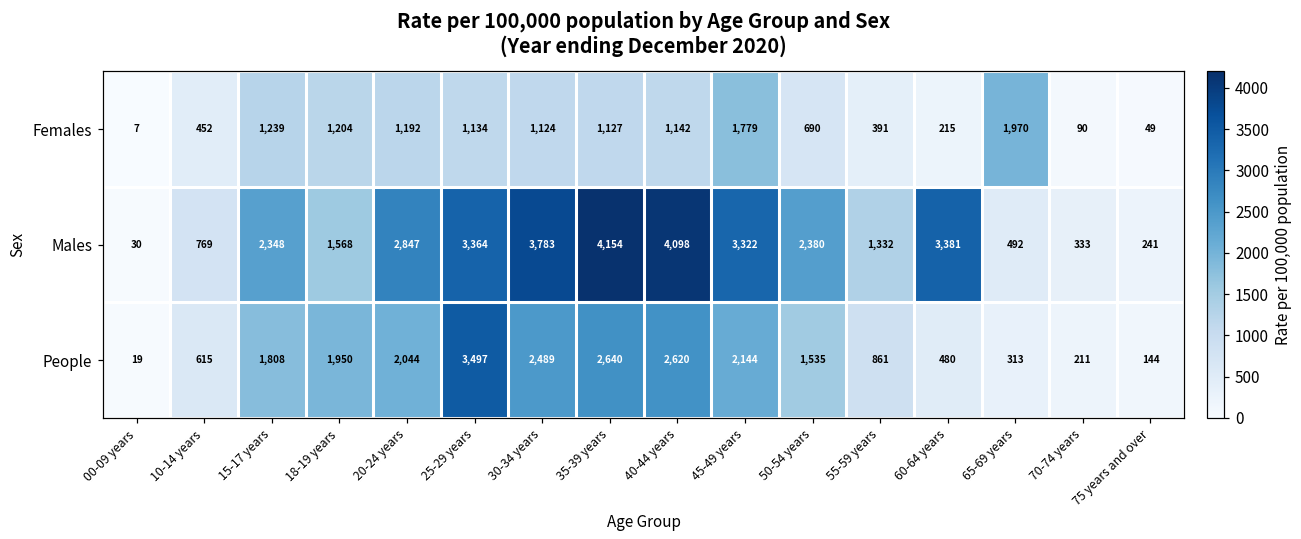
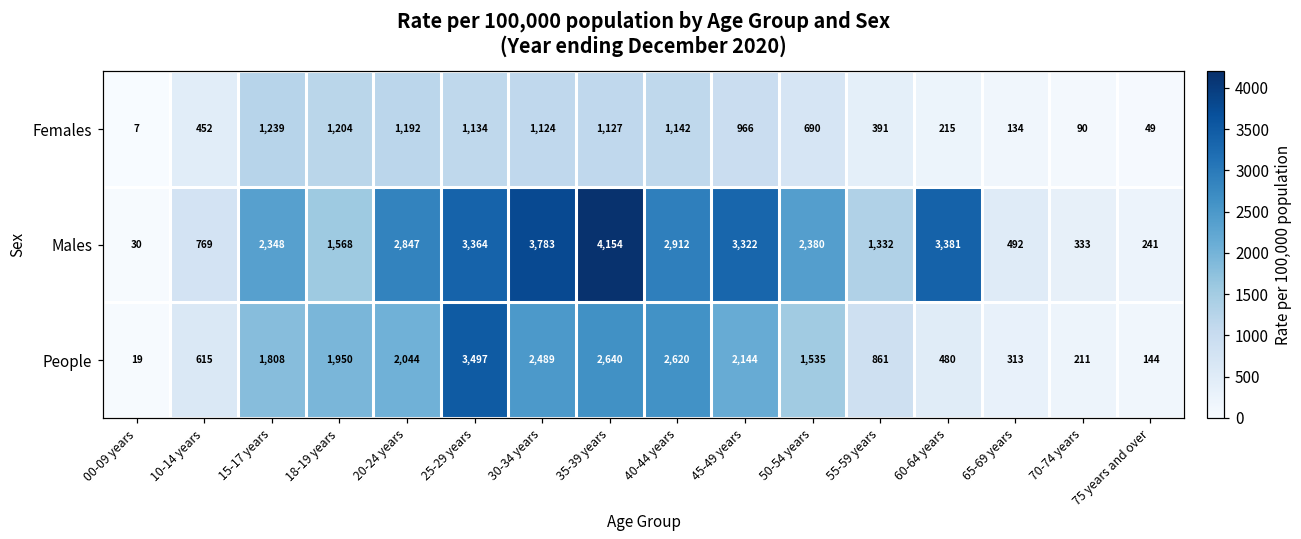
Females, 45-49 years: 1,779 -> 966
Females, 65-69 years: 1,970 -> 134
Males, 40-44 years: 4,098 -> 2,912
